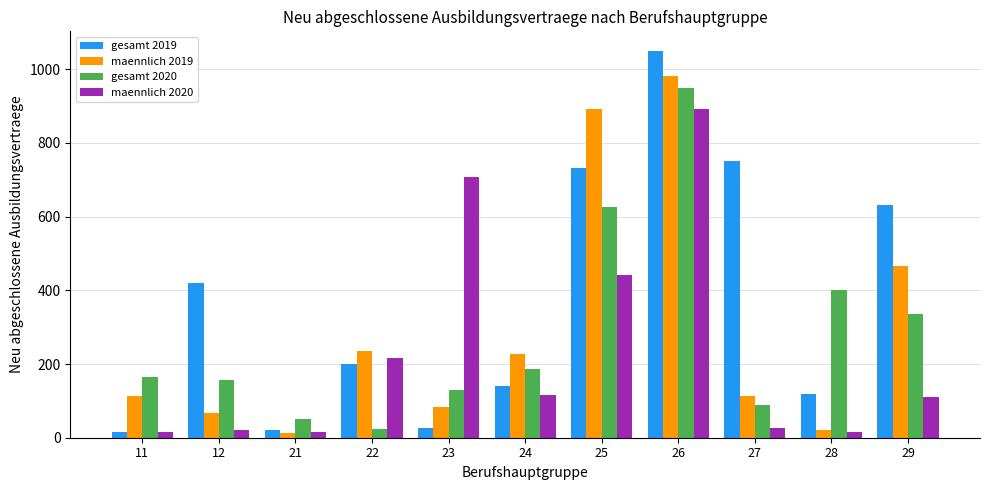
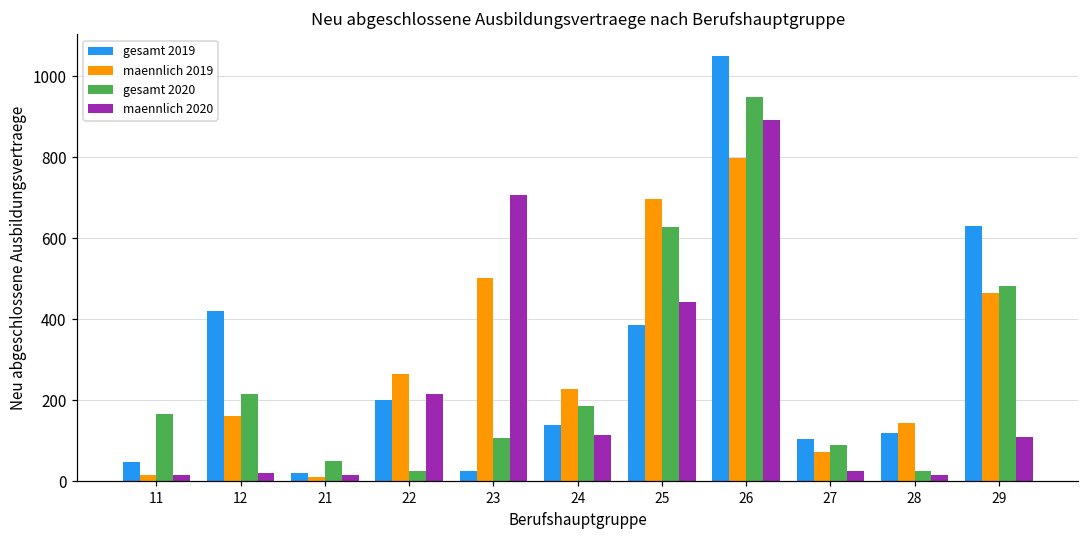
gesamt 2019, 11: 20 -> 50
maennlich 2019, 11: 110 -> 20
maennlich 2019, 12: 70 -> 160
gesamt 2020, 12: 160 -> 220
maennlich 2019, 22: 240 -> 260
maennlich 2019, 23: 80 -> 500
gesamt 2020, 23: 130 -> 110
gesamt 2019, 25: 730 -> 390
maennlich 2019, 25: 890 -> 700
maennlich 2019, 26: 980 -> 800
gesamt 2019, 27: 750 -> 110
maennlich 2019, 27: 110 -> 70
maennlich 2019, 28: 20 -> 140
gesamt 2020, 28: 400 -> 30
gesamt 2020, 29: 340 -> 480
